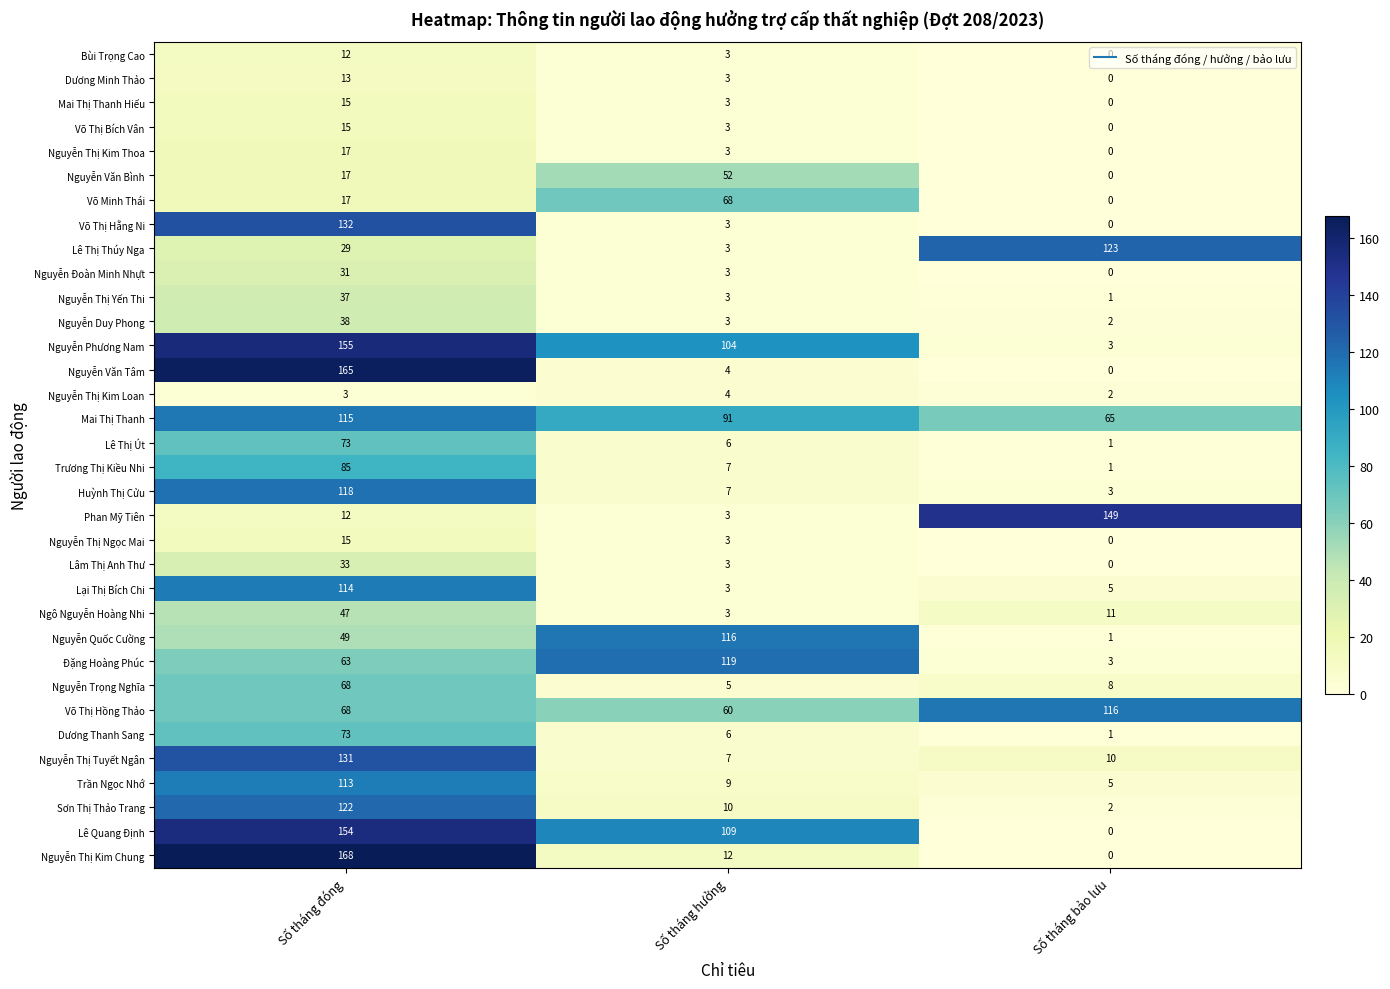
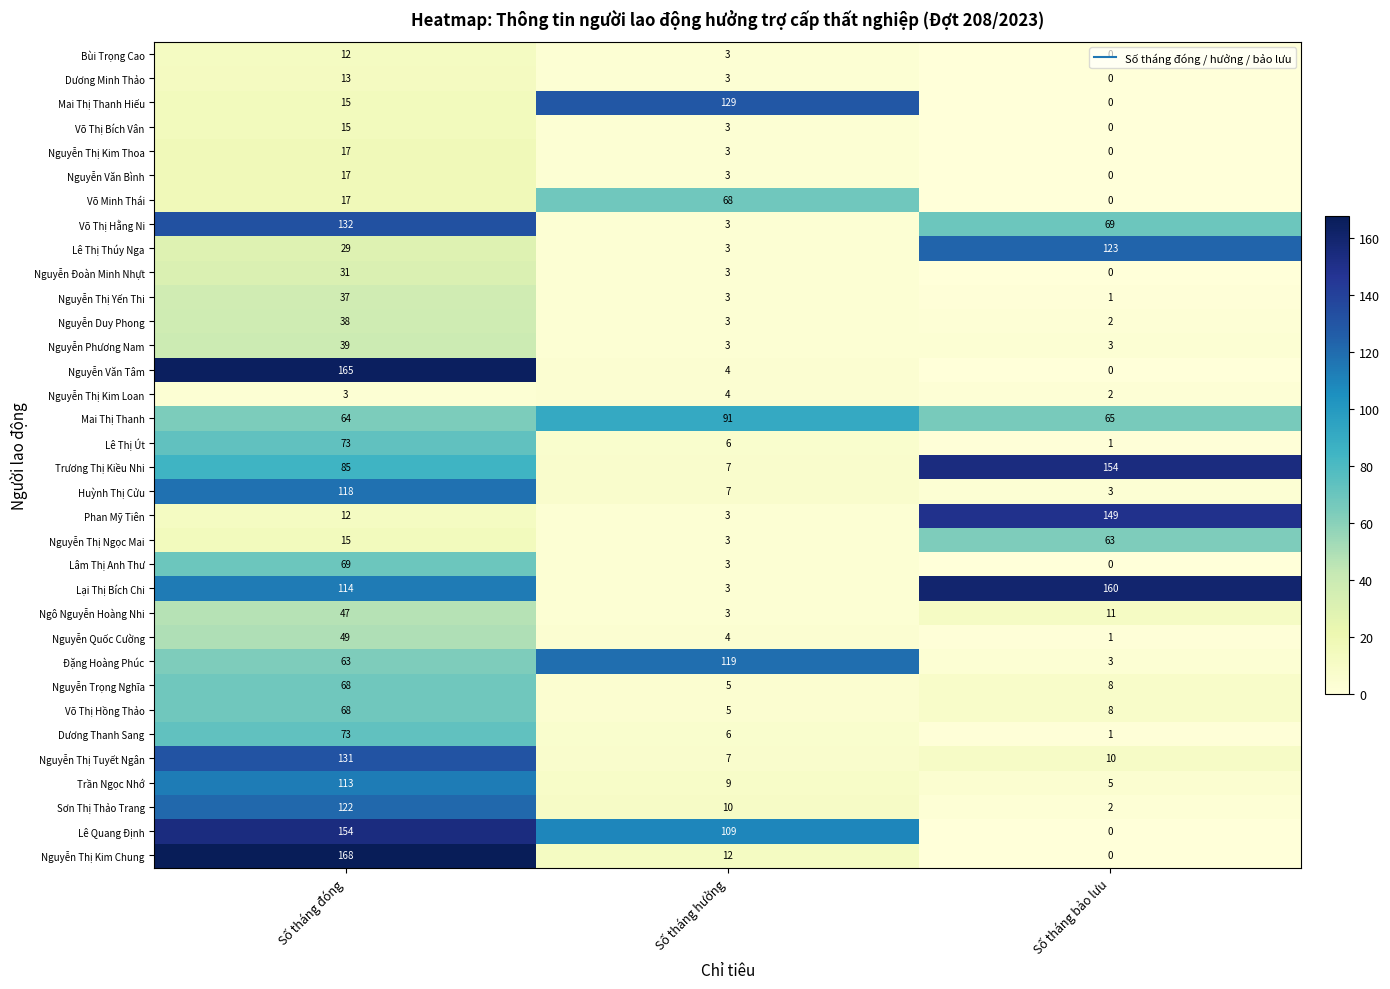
Mai Thị Thanh Hiếu, Số tháng hưởng: 3 -> 129
Nguyễn Văn Bình, Số tháng hưởng: 52 -> 3
Võ Thị Hằng Ni, Số tháng bảo lưu: 0 -> 69
Nguyễn Phương Nam, Số tháng đóng: 155 -> 39
Nguyễn Phương Nam, Số tháng hưởng: 104 -> 3
Mai Thị Thanh, Số tháng đóng: 115 -> 64
Trương Thị Kiều Nhi, Số tháng bảo lưu: 1 -> 154
Nguyễn Thị Ngọc Mai, Số tháng bảo lưu: 0 -> 63
Lâm Thị Anh Thư, Số tháng đóng: 33 -> 69
Lại Thị Bích Chi, Số tháng bảo lưu: 5 -> 160
Nguyễn Quốc Cường, Số tháng hưởng: 116 -> 4
Võ Thị Hồng Thảo, Số tháng hưởng: 60 -> 5
Võ Thị Hồng Thảo, Số tháng bảo lưu: 116 -> 8
